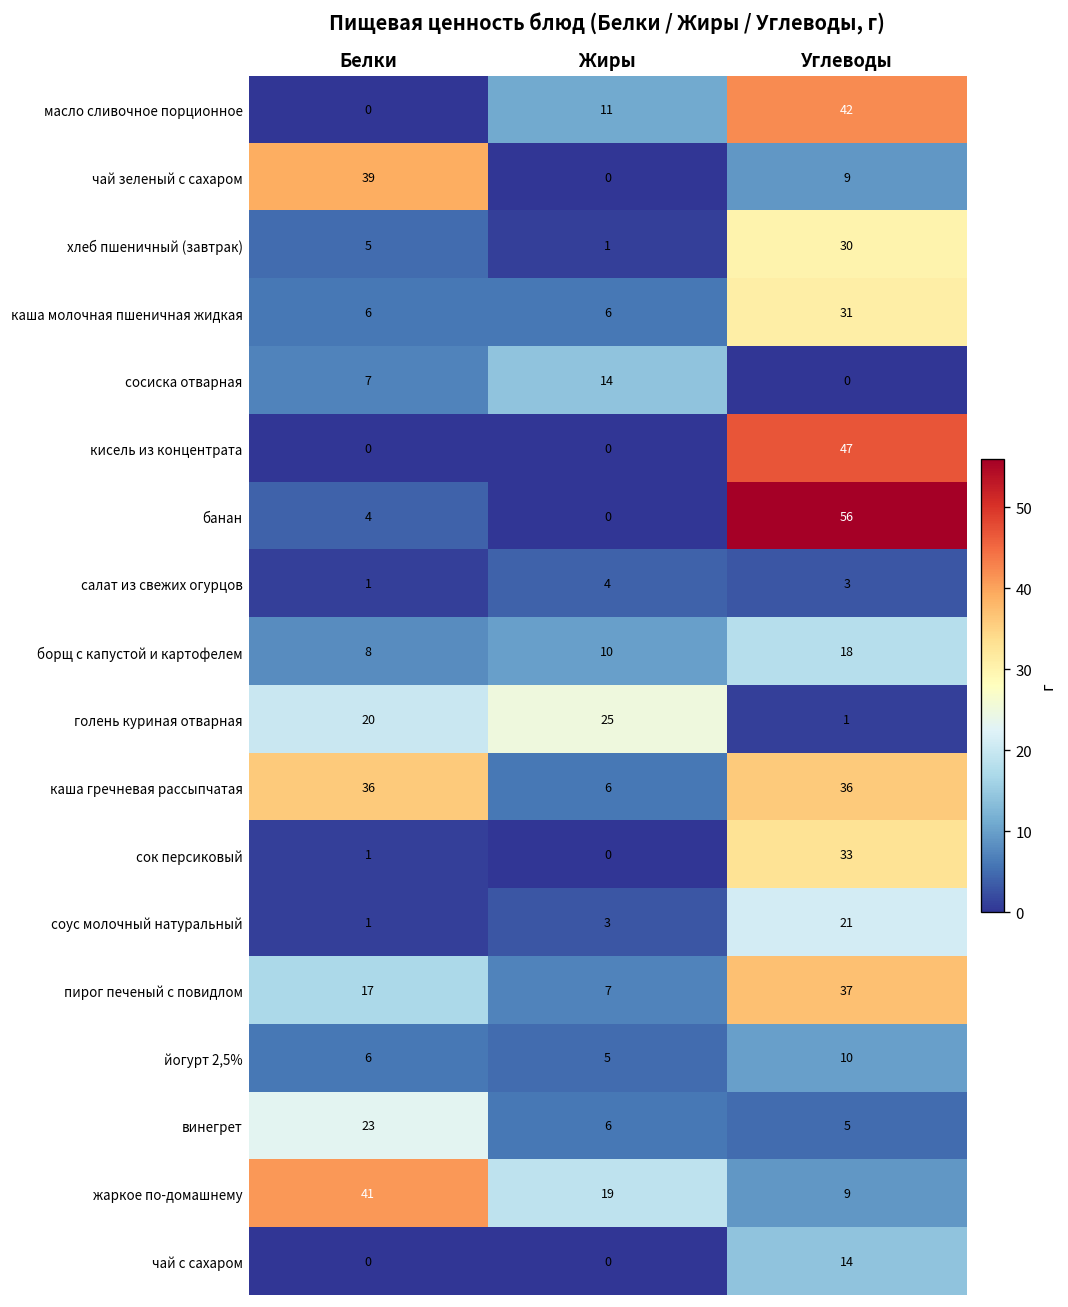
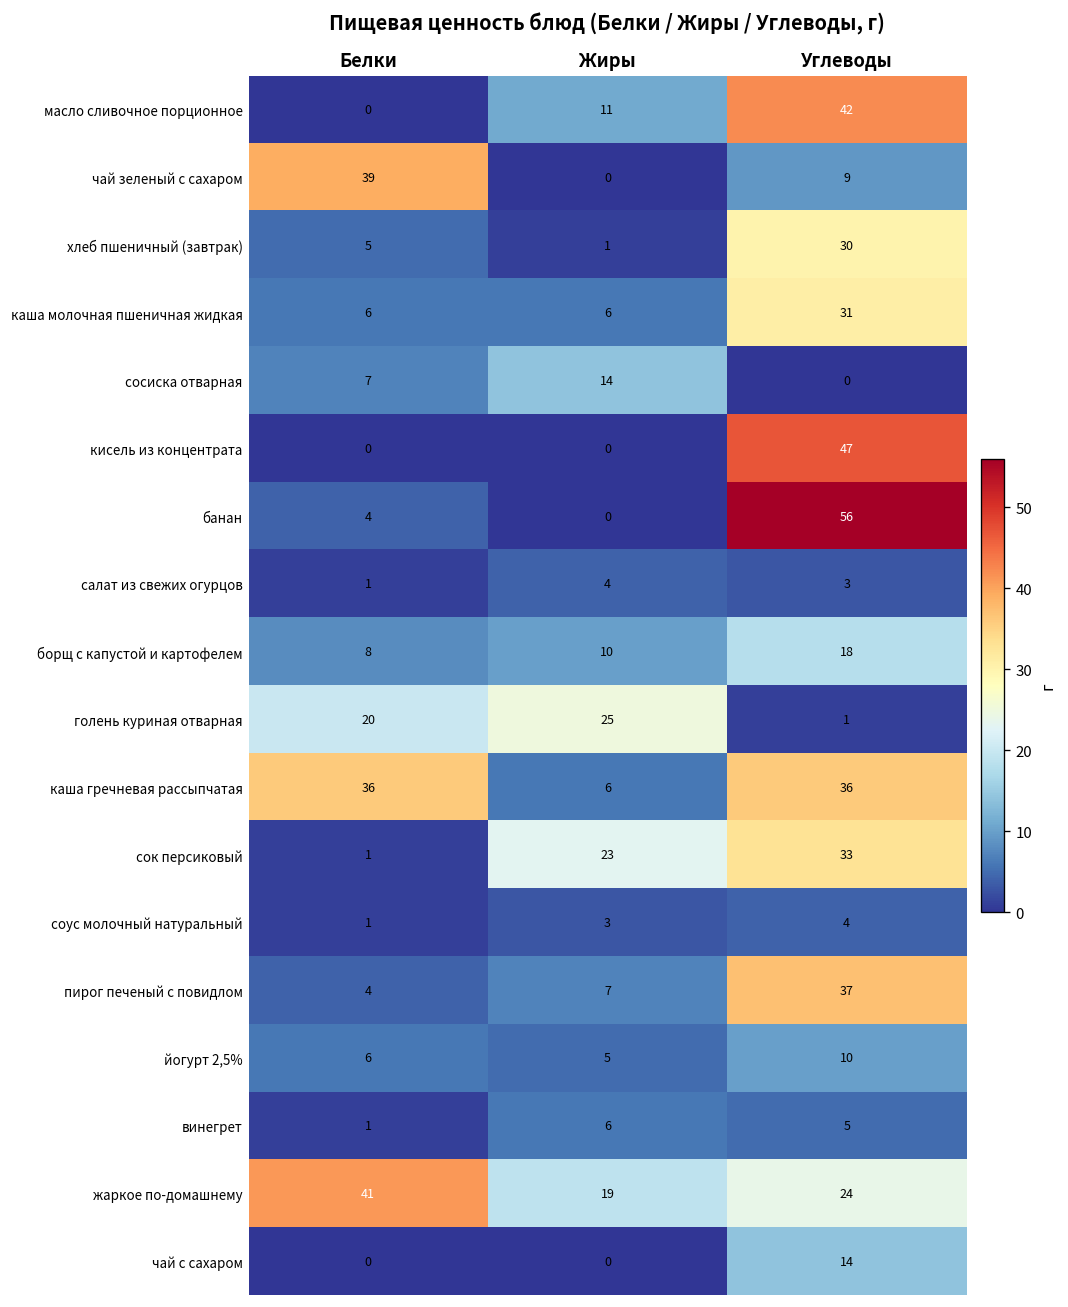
сок персиковый, Жиры: 0 -> 23
соус молочный натуральный, Углеводы: 21 -> 4
пирог печеный с повидлом, Белки: 17 -> 4
винегрет, Белки: 23 -> 1
жаркое по-домашнему, Углеводы: 9 -> 24
